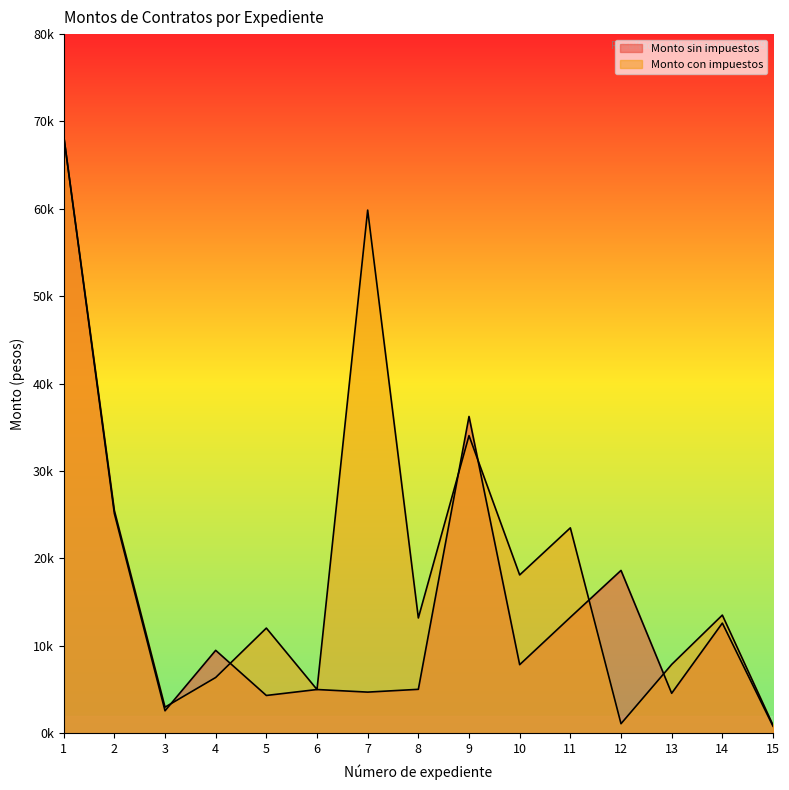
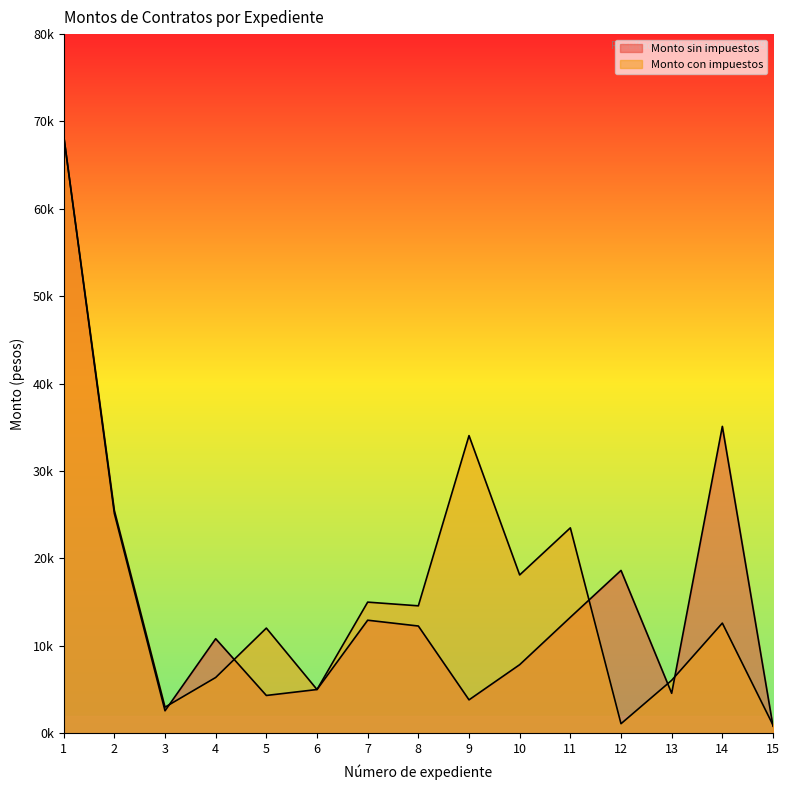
Monto sin impuestos, 4: 9000 -> 11000
Monto sin impuestos, 7: 5000 -> 13000
Monto con impuestos, 7: 60000 -> 15000
Monto sin impuestos, 8: 5000 -> 12000
Monto con impuestos, 8: 13000 -> 15000
Monto sin impuestos, 9: 36000 -> 4000
Monto con impuestos, 13: 8000 -> 6000
Monto sin impuestos, 14: 13000 -> 35000
Monto con impuestos, 14: 14000 -> 13000
